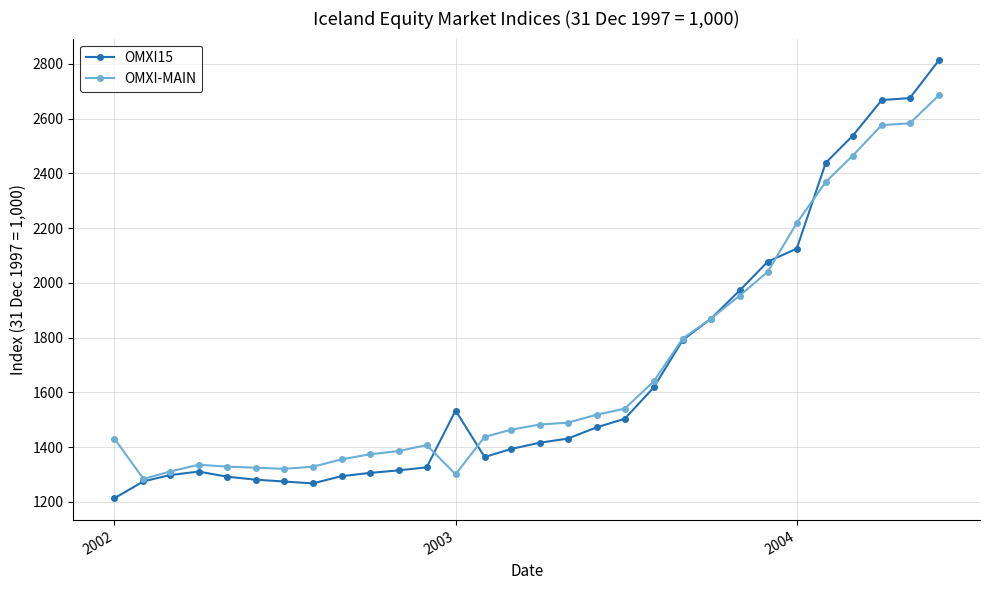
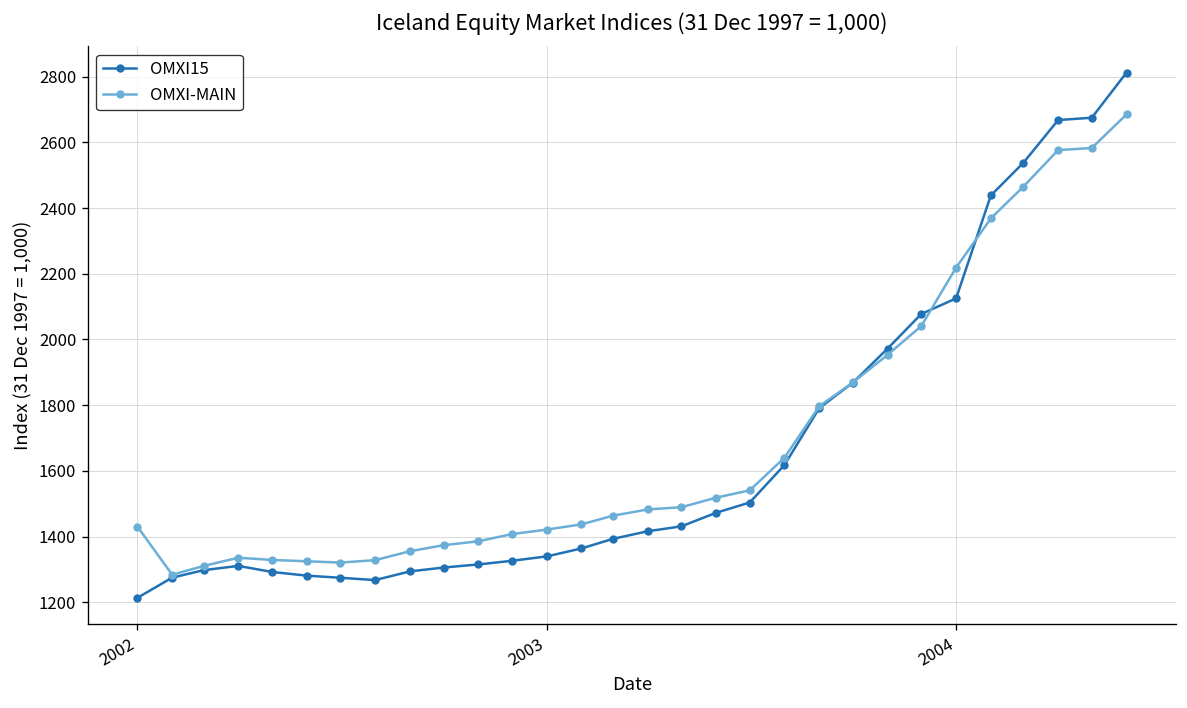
OMXI15, 2003: 1530 -> 1340
OMXI-MAIN, 2003: 1300 -> 1420
